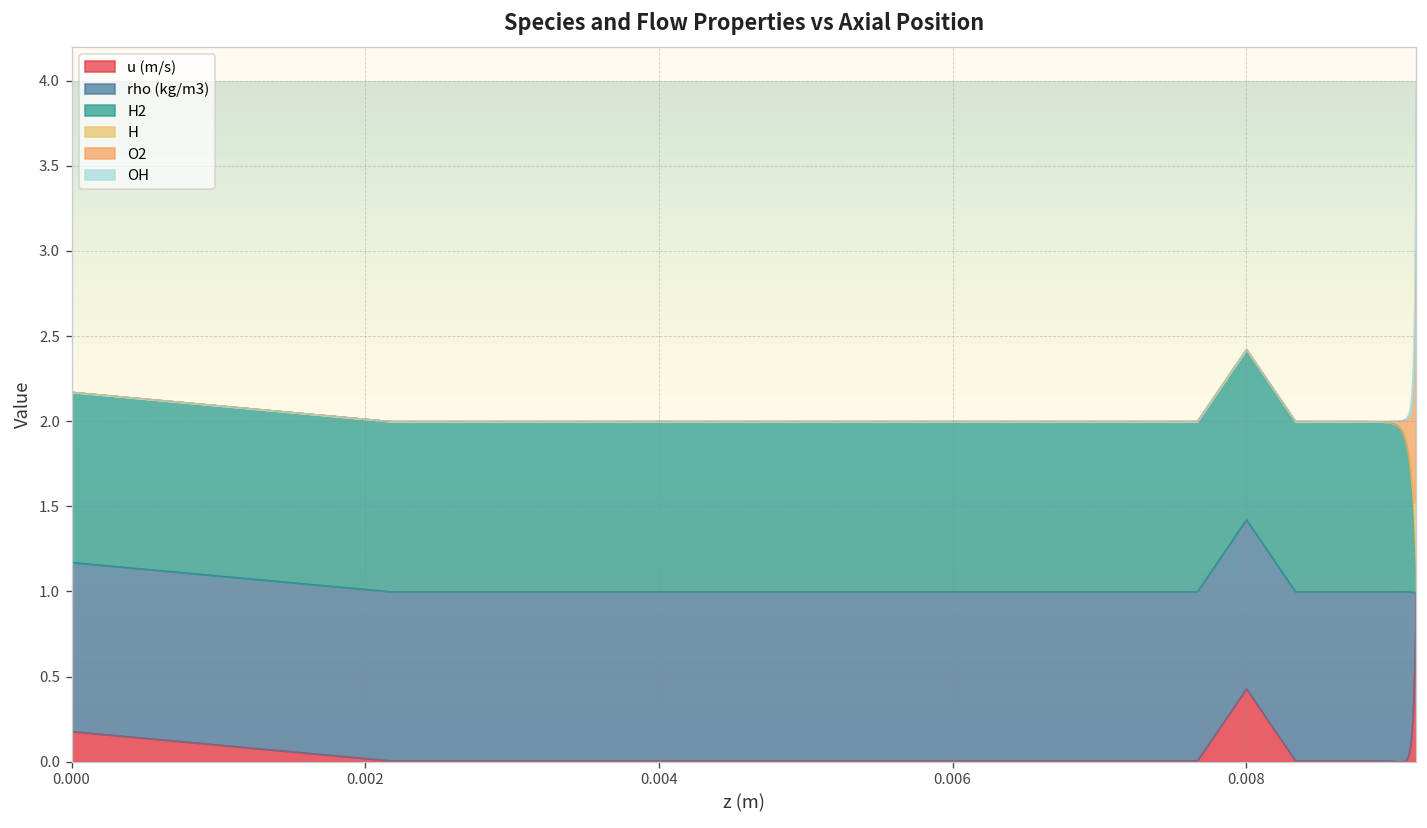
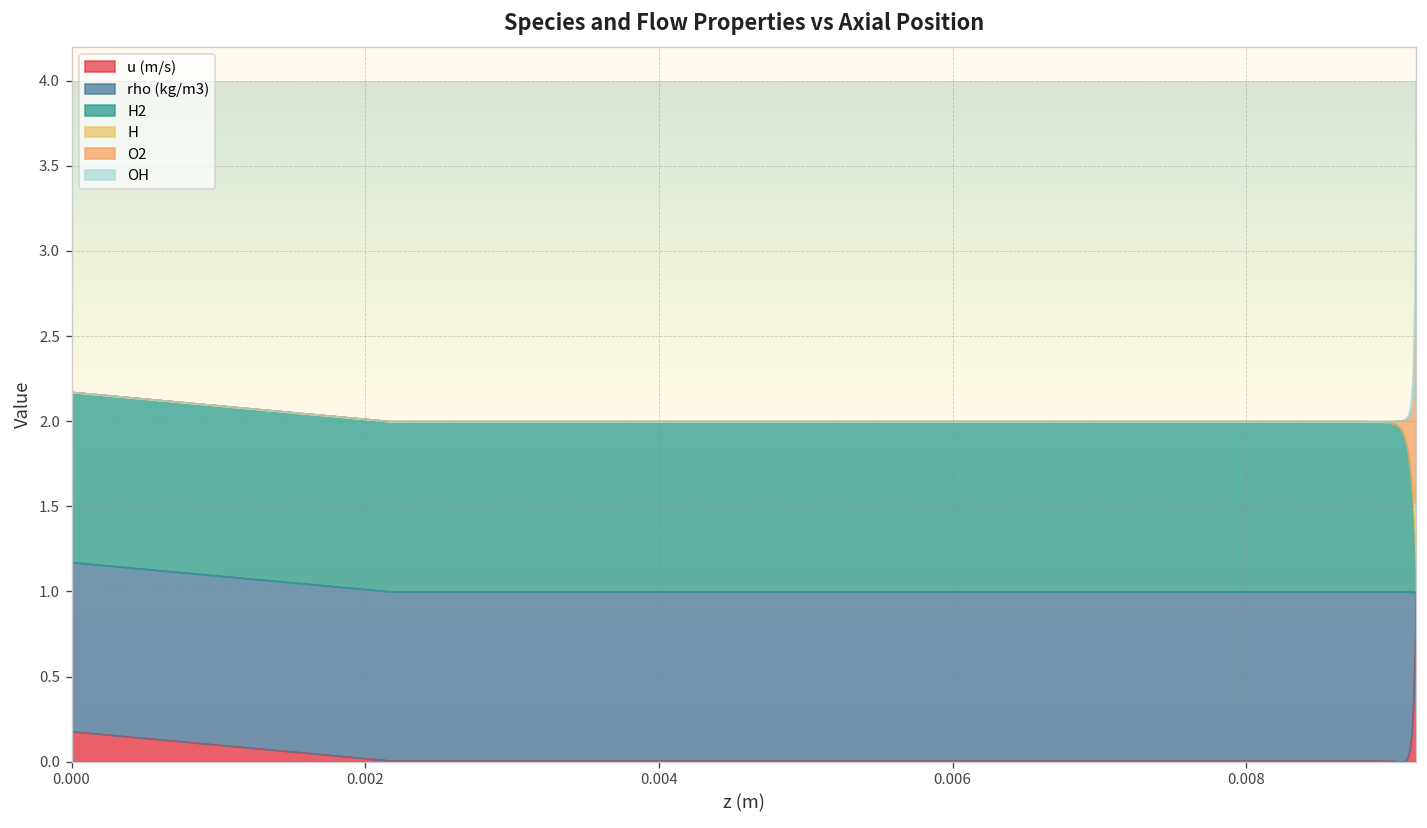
u (m/s), 0.008: 0.43 -> 0.01
